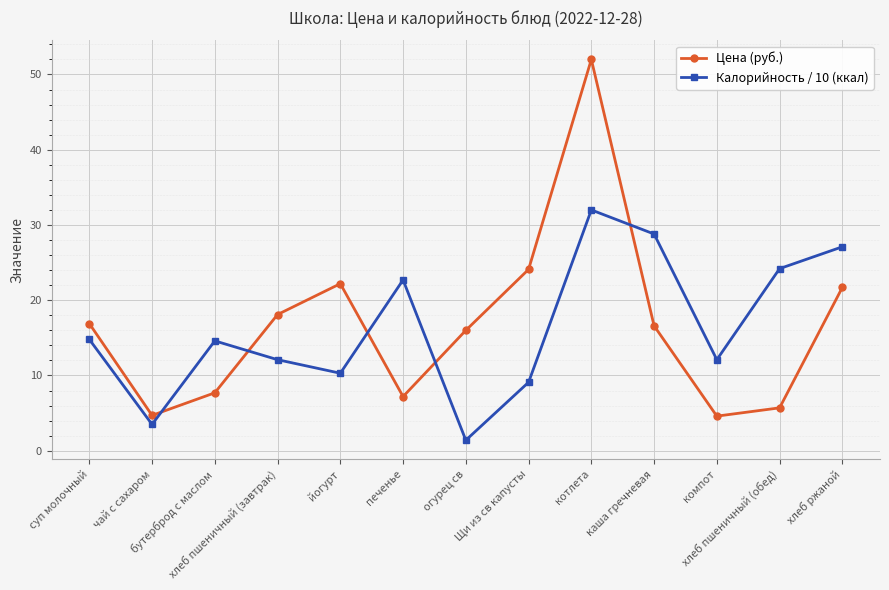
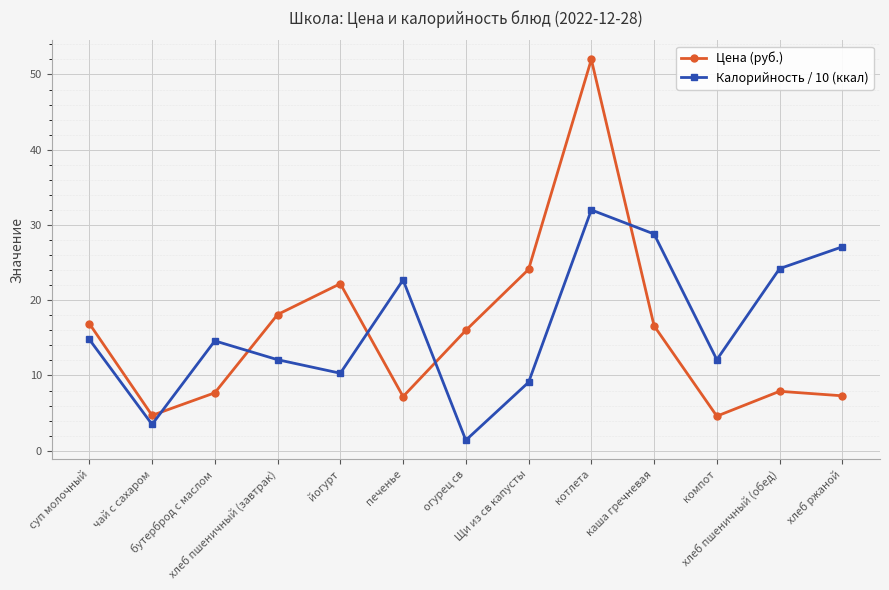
Цена (руб.), хлеб пшеничный (обед): 6 -> 8
Цена (руб.), хлеб ржаной: 22 -> 7
